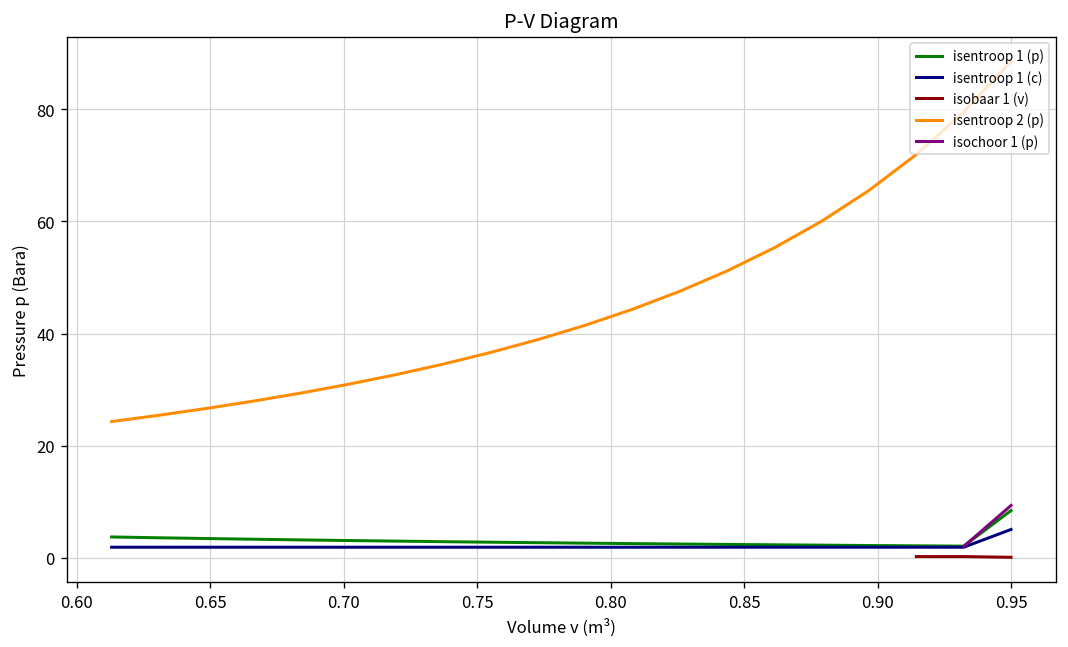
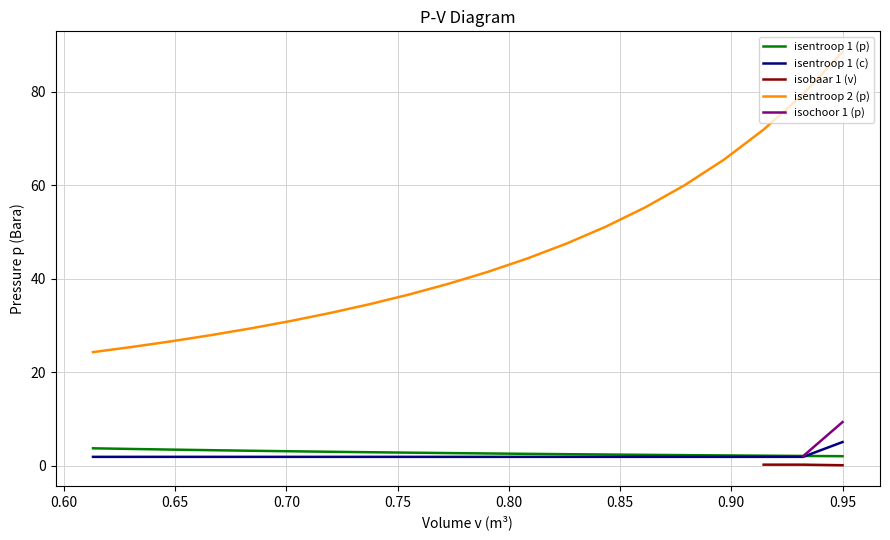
isentroop 1 (p), 0.95: 8 -> 2
